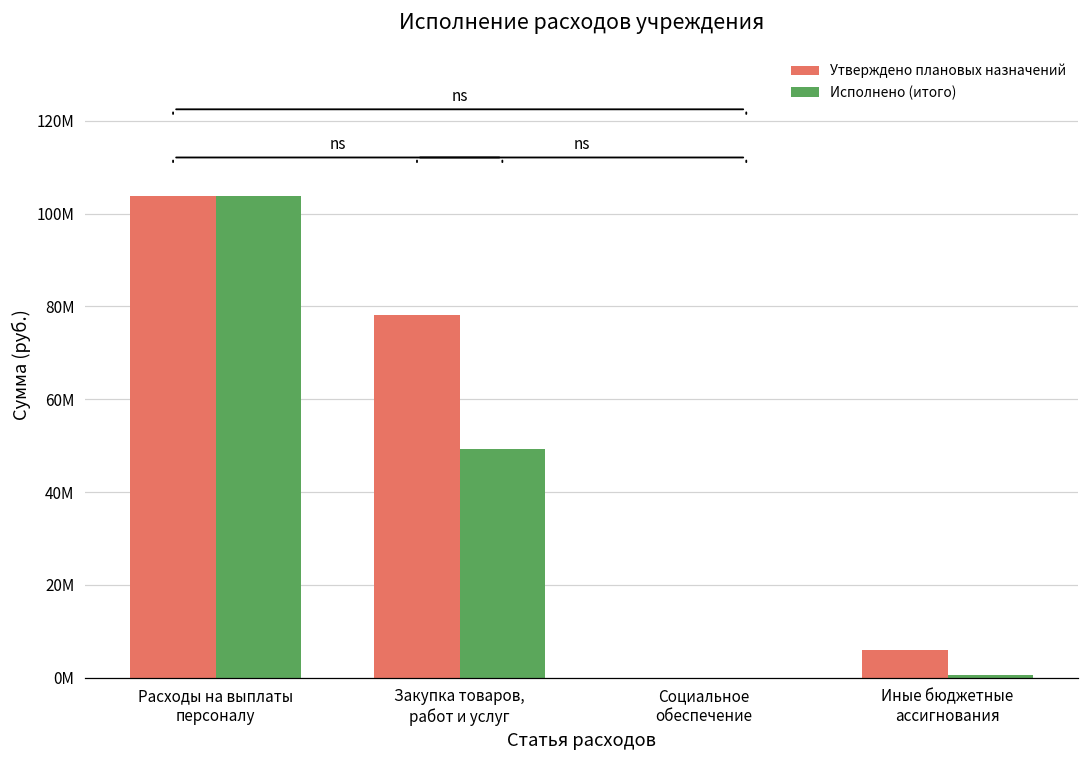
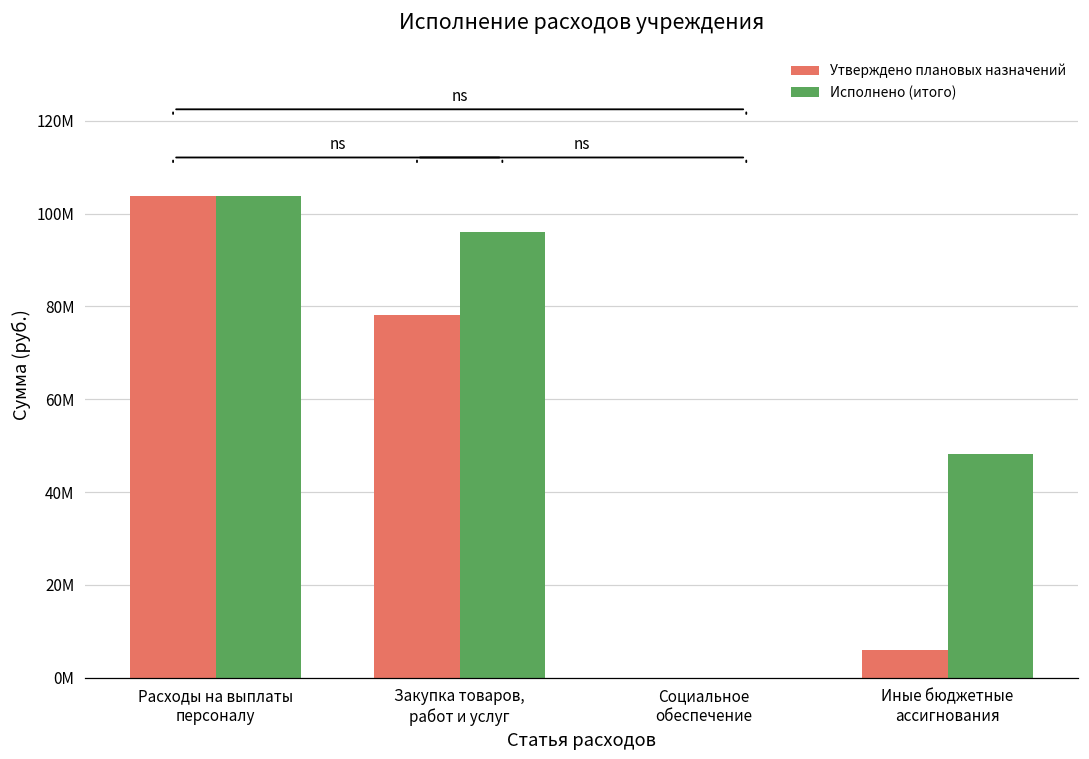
Исполнено (итого), Закупка товаров, работ и услуг: 49М -> 96М
Исполнено (итого), Иные бюджетные ассигнования: 1М -> 48М
